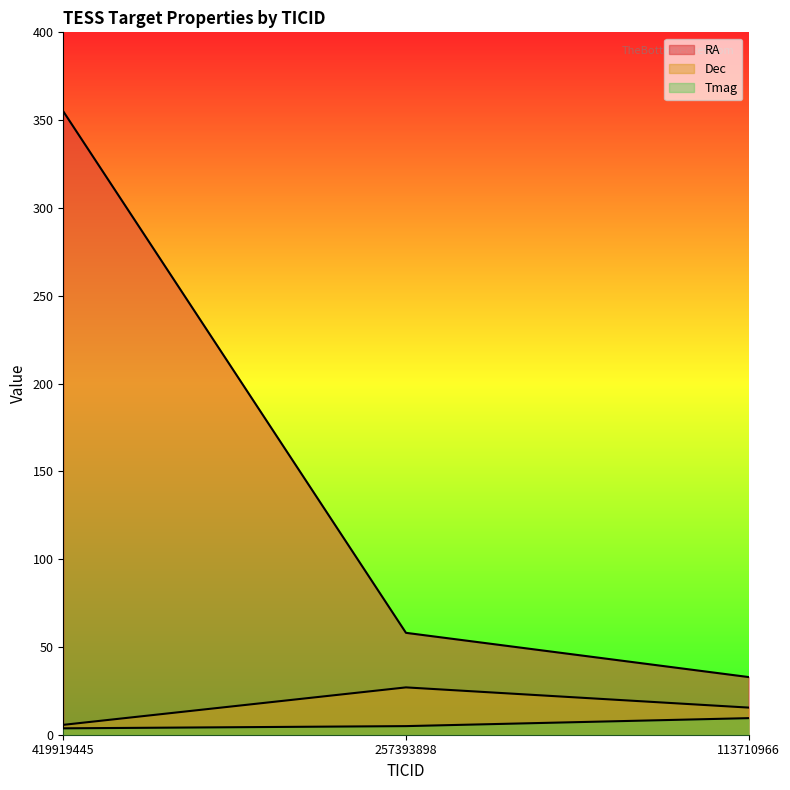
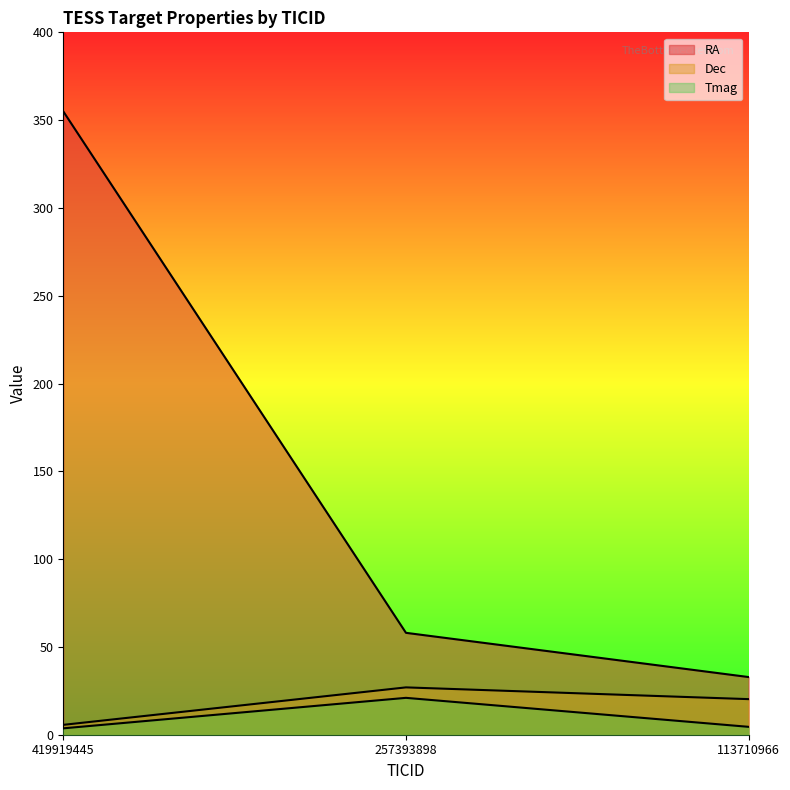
Tmag, 257393898: 5 -> 21
Dec, 113710966: 15 -> 20
Tmag, 113710966: 9 -> 4
